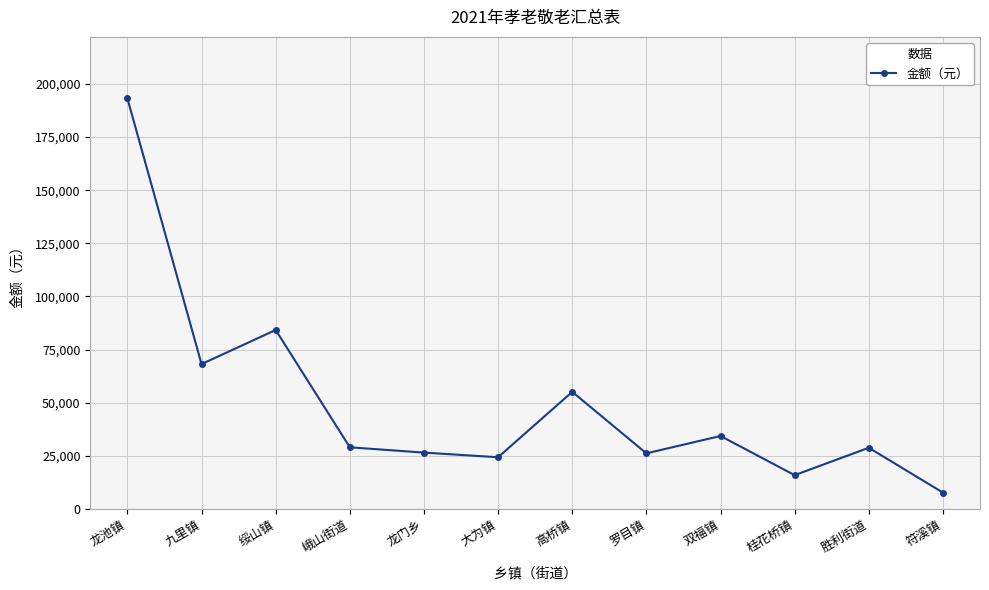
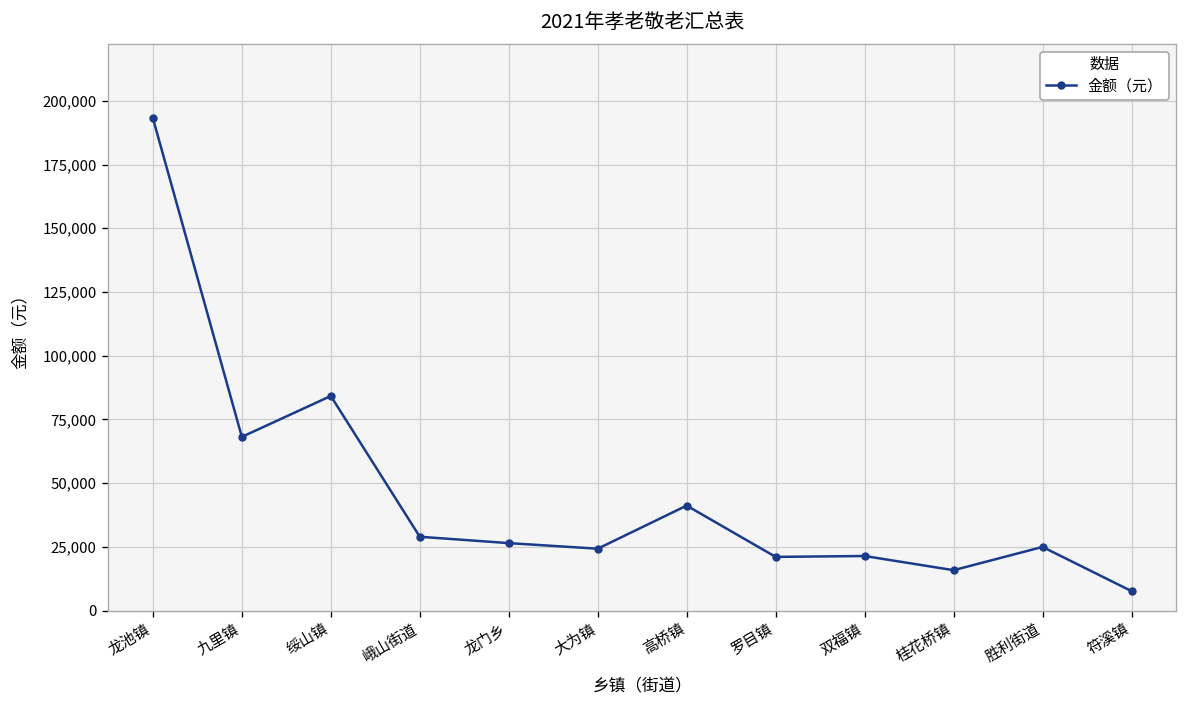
高桥镇: 55,000 -> 41,000
罗目镇: 26,000 -> 21,000
双福镇: 34,000 -> 21,000
胜利街道: 29,000 -> 25,000
